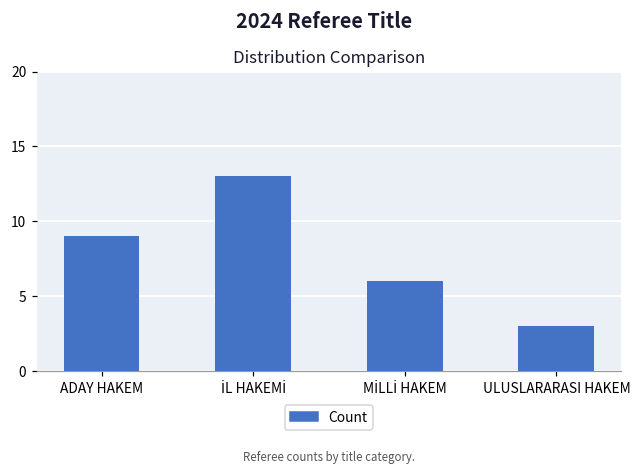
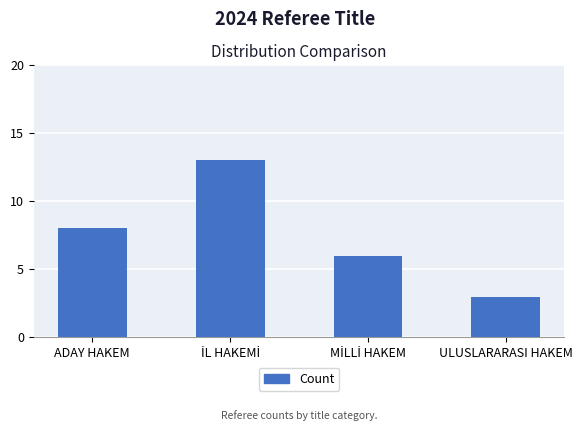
ADAY HAKEM: 9 -> 8
